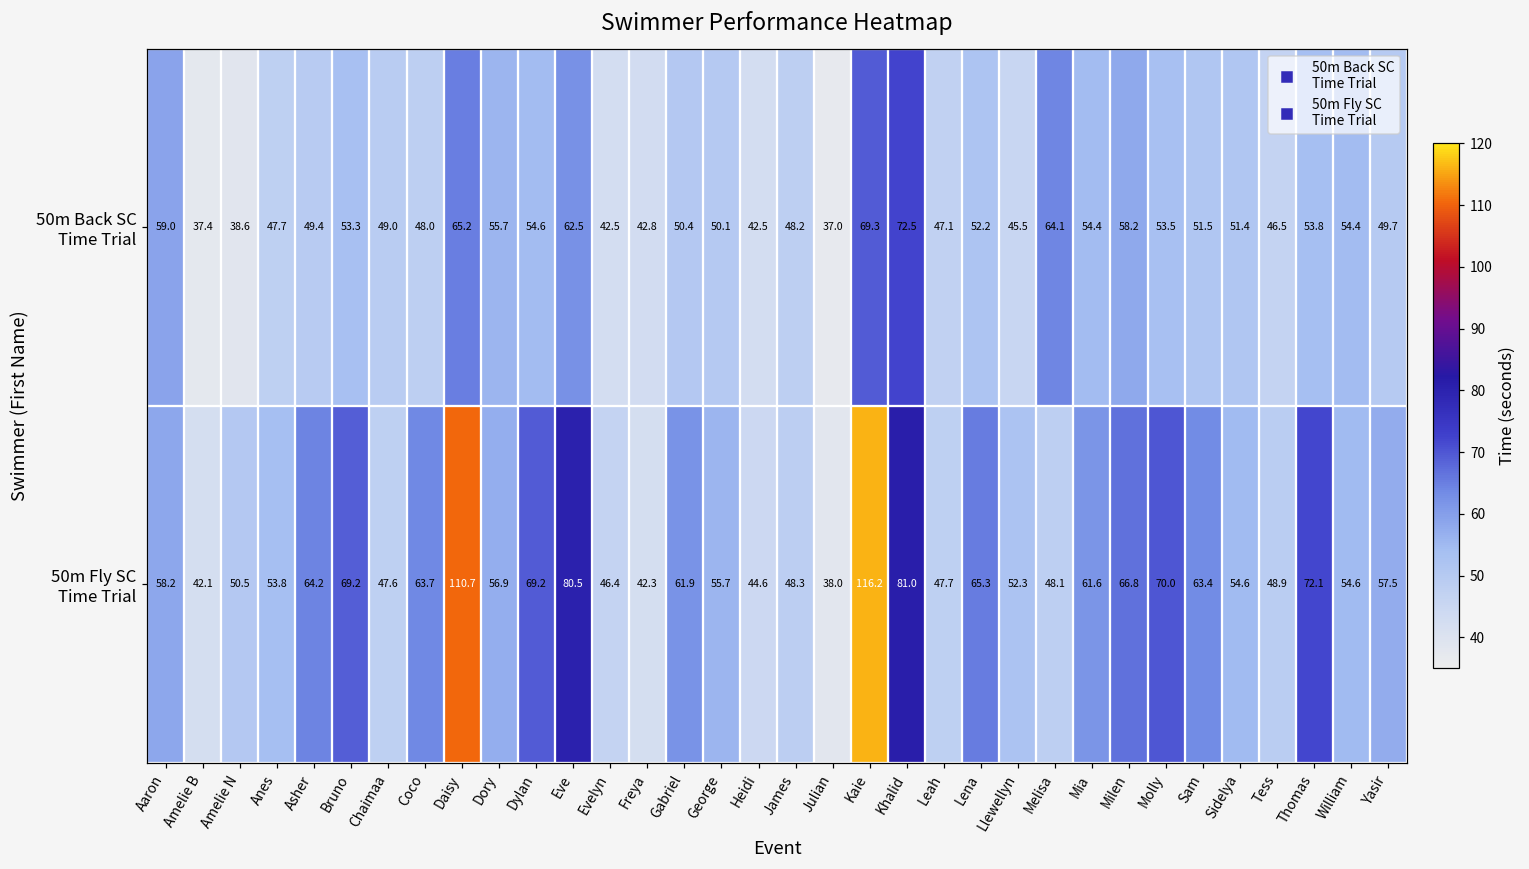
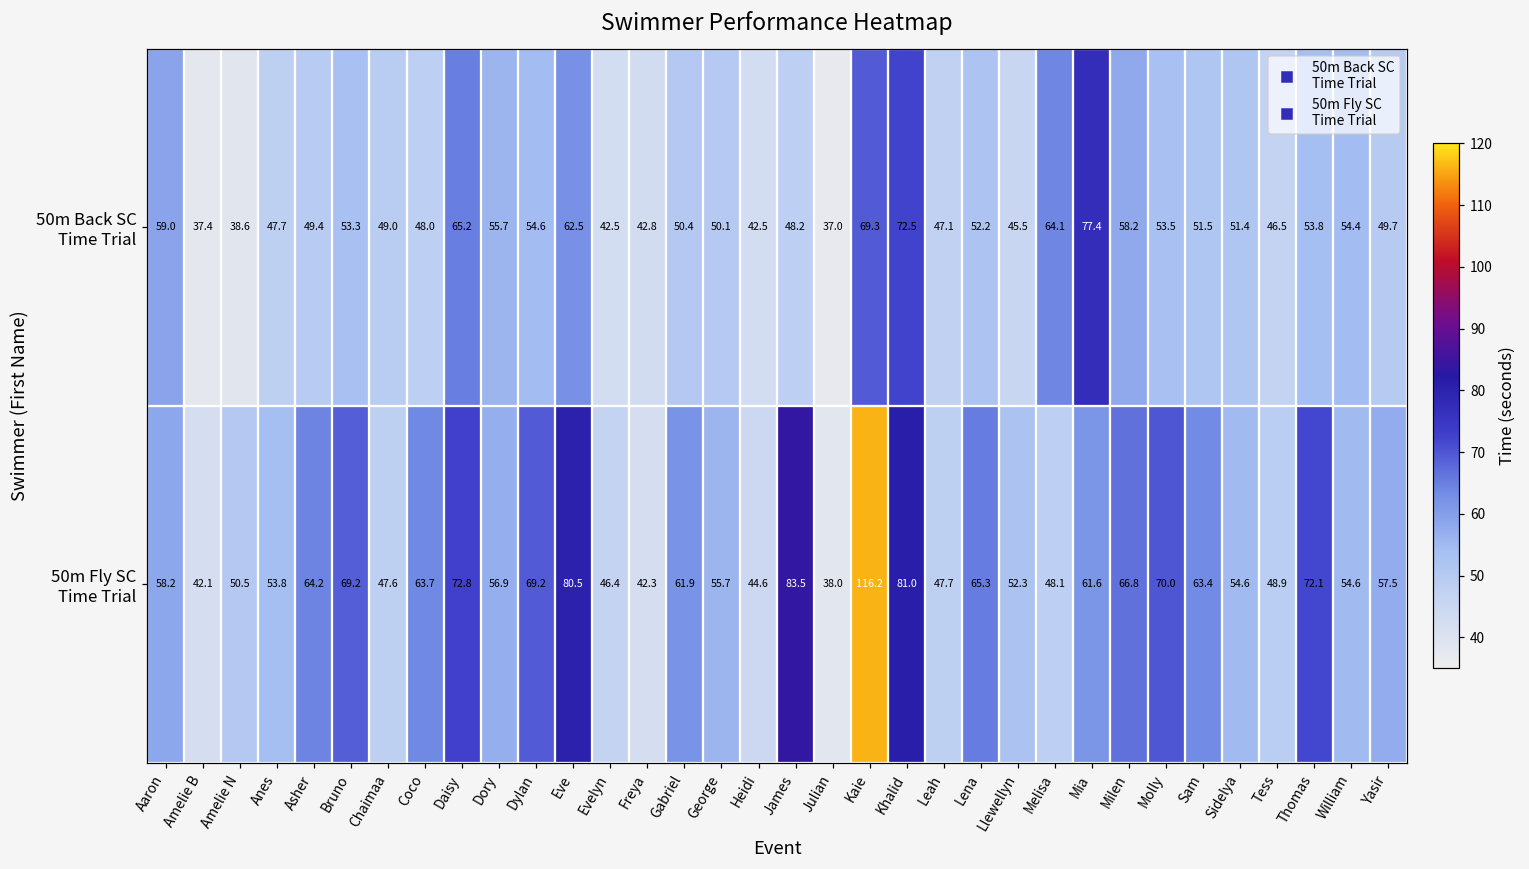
50m Back SC Time Trial, Mia: 54.4 -> 77.4
50m Fly SC Time Trial, Daisy: 110.7 -> 72.8
50m Fly SC Time Trial, James: 48.3 -> 83.5
